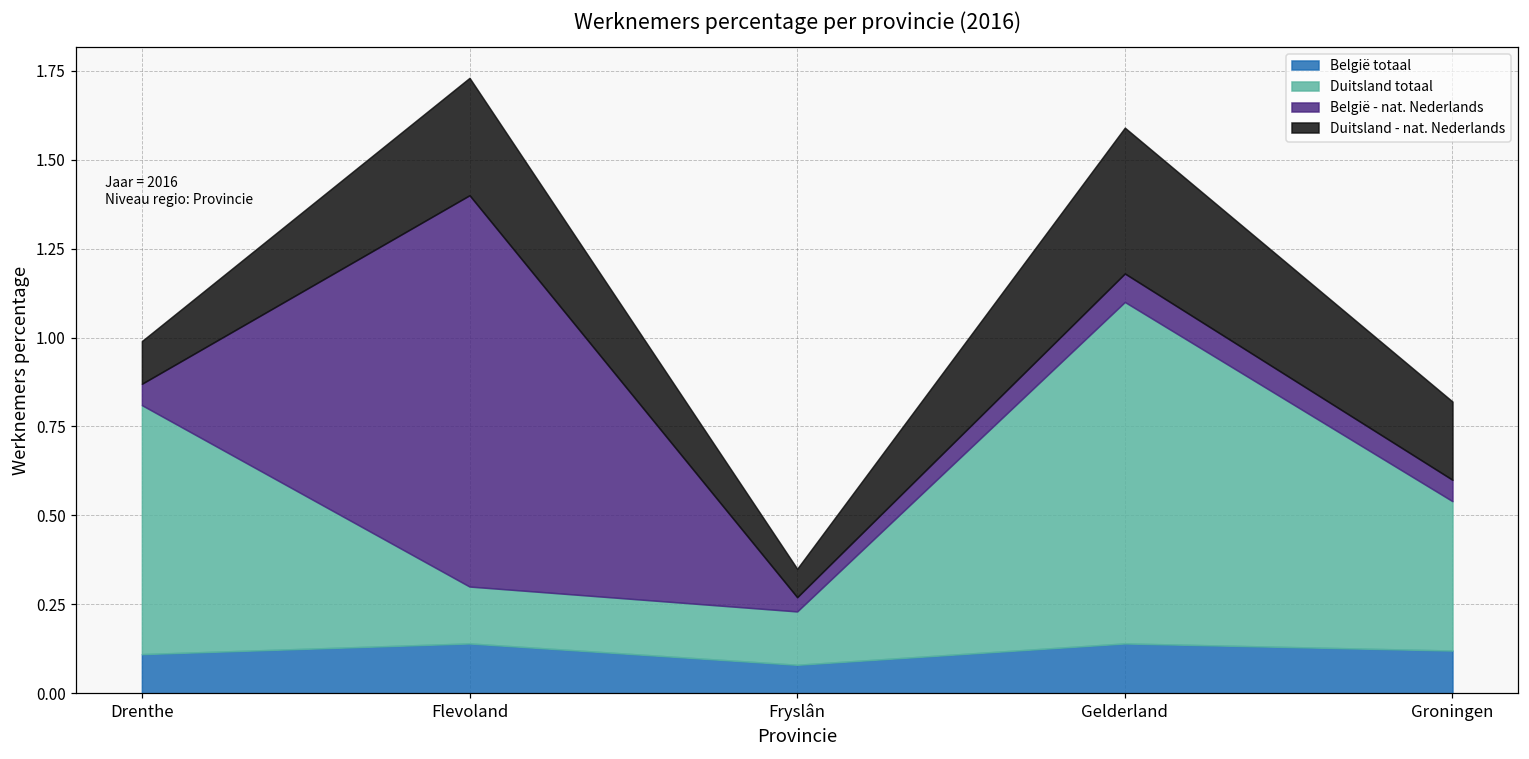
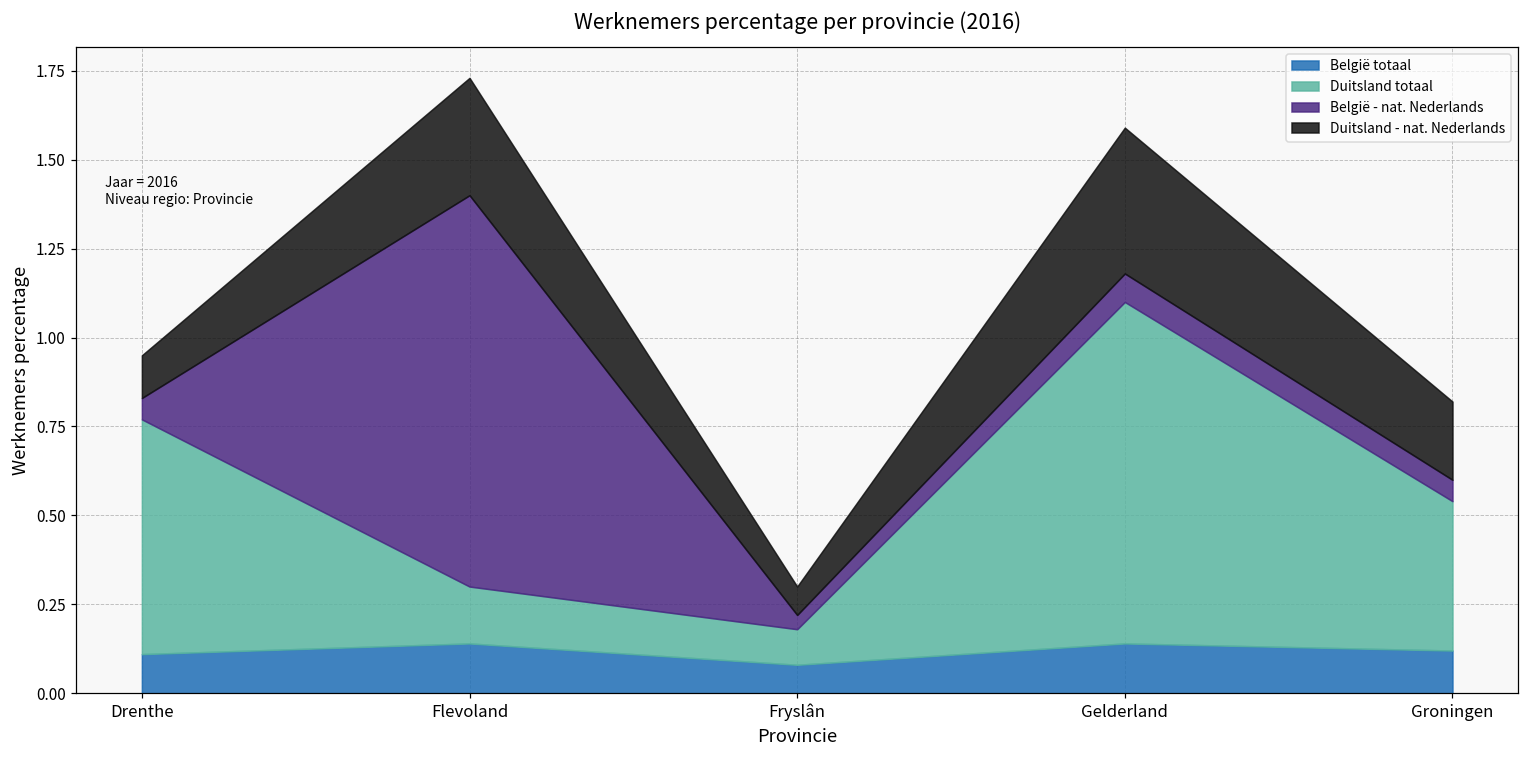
Duitsland totaal, Drenthe: 0.70 -> 0.66
Duitsland totaal, Fryslân: 0.15 -> 0.10
